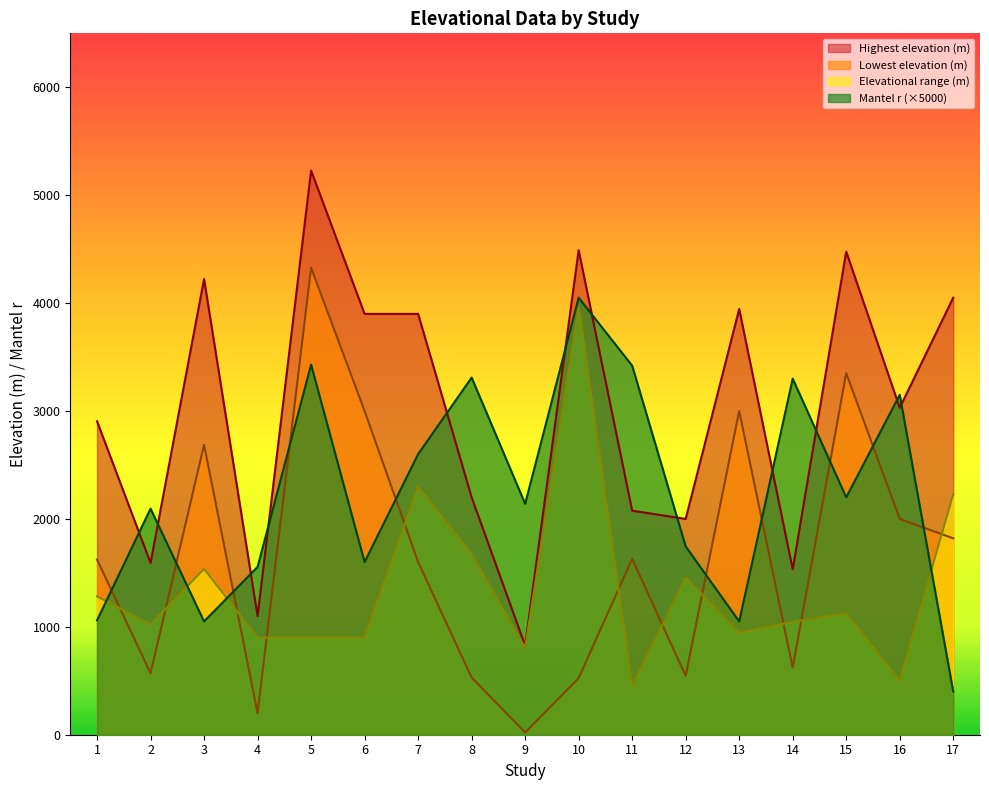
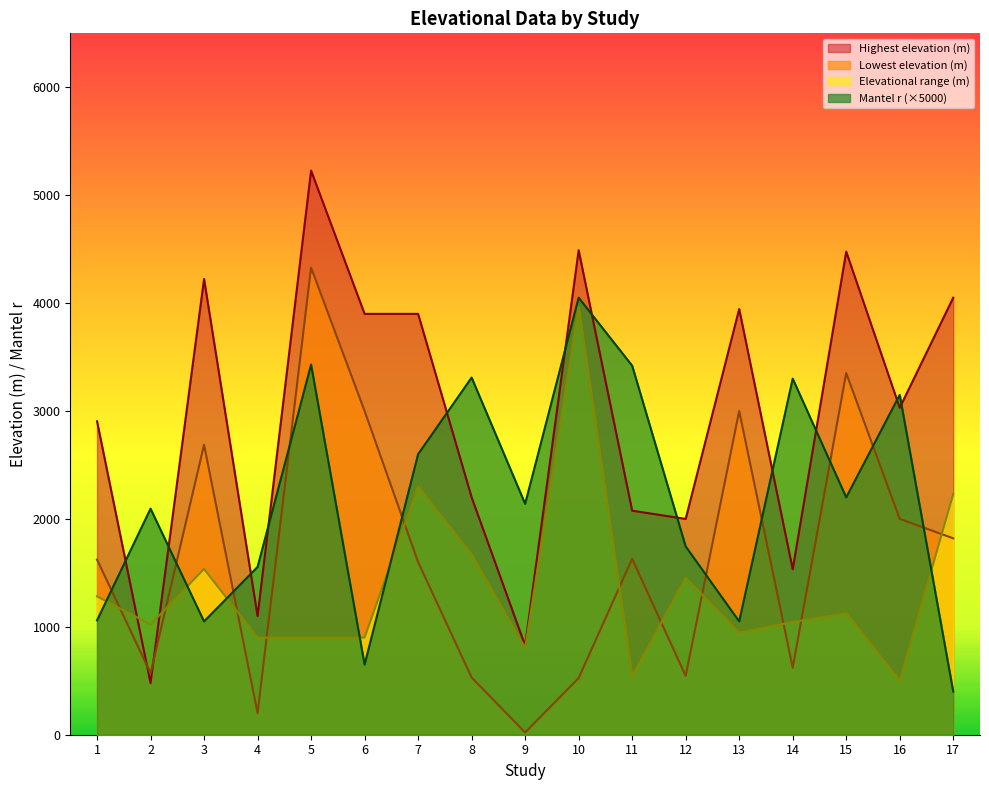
Highest elevation (m), 2: 1590 -> 480
Mantel r (×5000), 6: 1600 -> 650
Elevational range (m), 11: 450 -> 540
